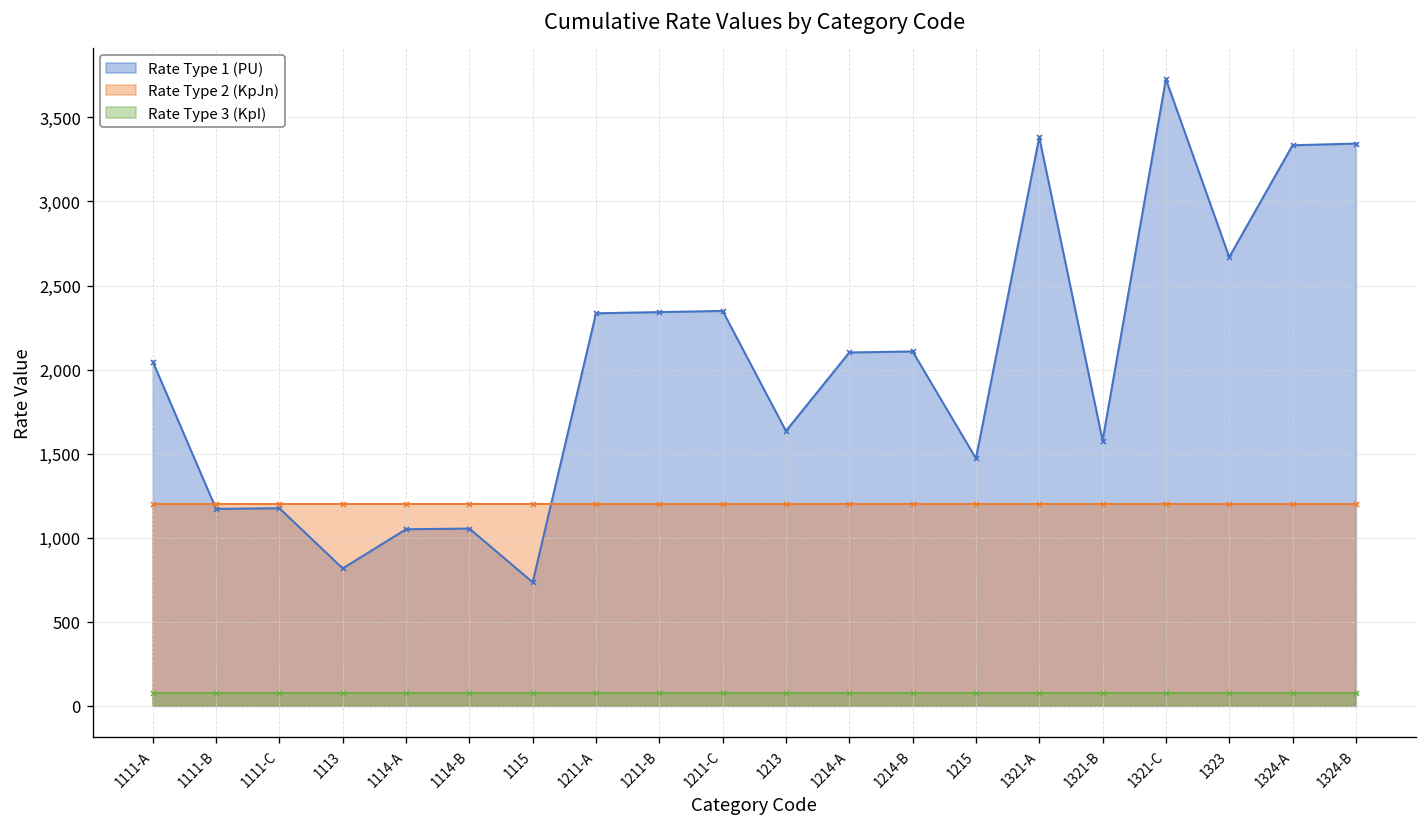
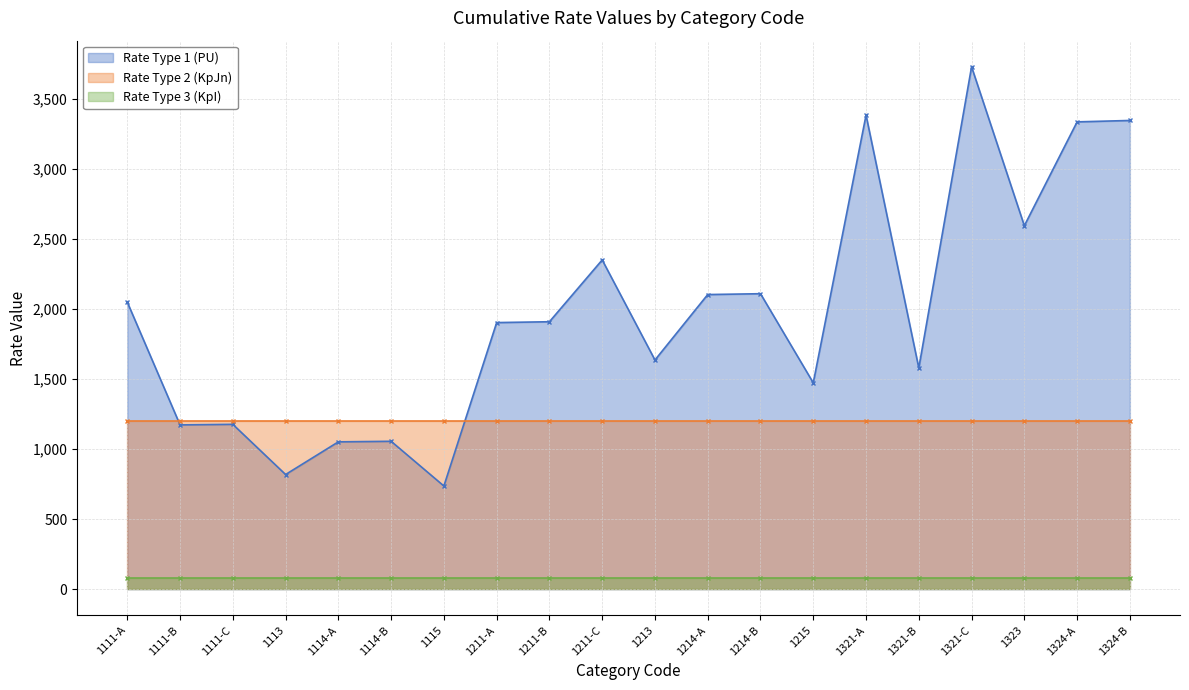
Rate Type 1 (PU), 1211-A: 2,340 -> 1,900
Rate Type 1 (PU), 1211-B: 2,340 -> 1,910
Rate Type 1 (PU), 1323: 2,670 -> 2,590
